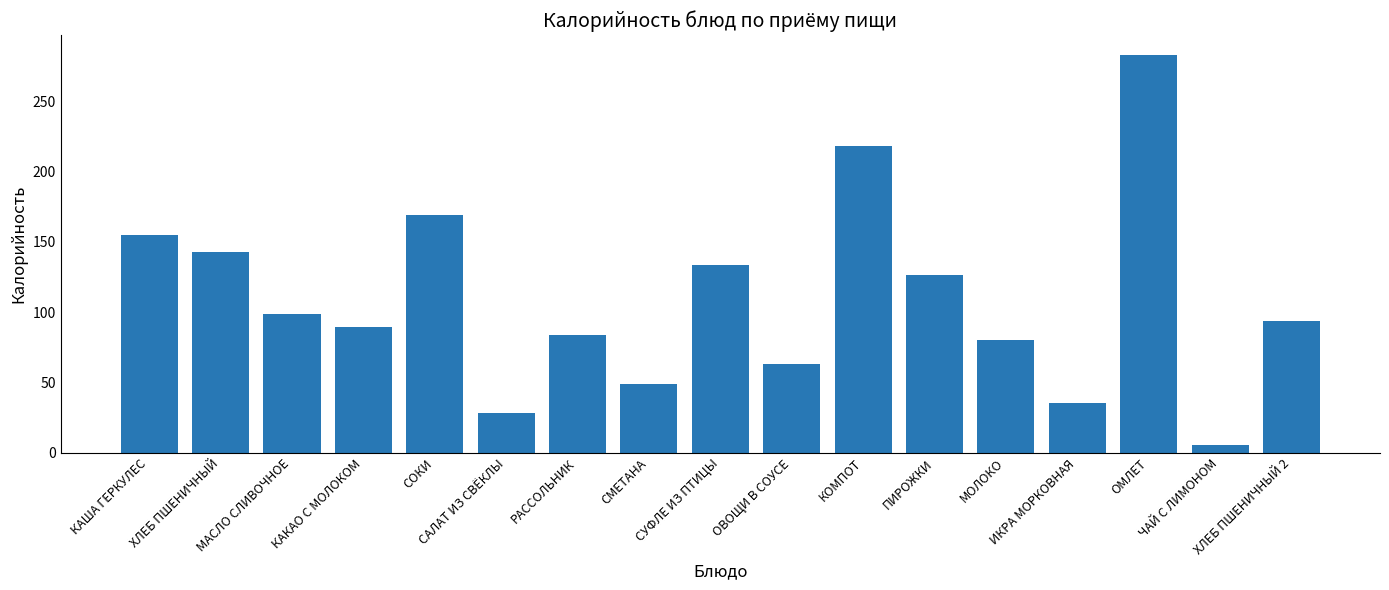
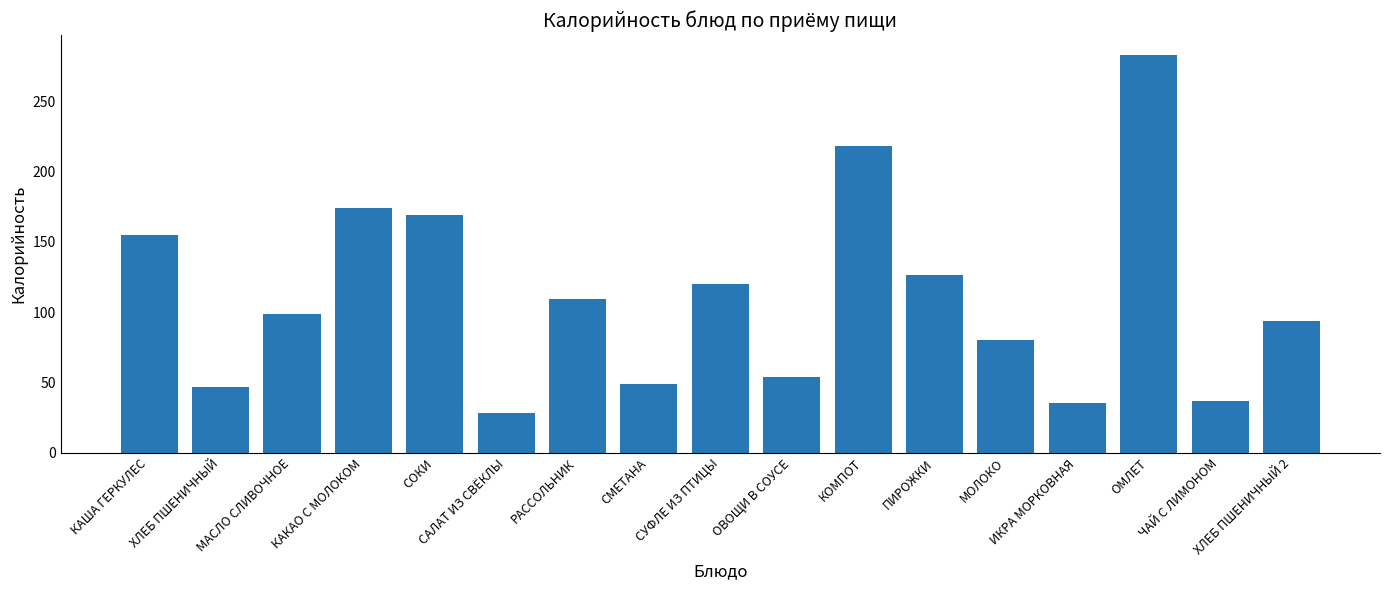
ХЛЕБ ПШЕНИЧНЫЙ: 143 -> 47
КАКАО С МОЛОКОМ: 90 -> 174
РАССОЛЬНИК: 84 -> 109
СУФЛЕ ИЗ ПТИЦЫ: 134 -> 120
ОВОЩИ В СОУСЕ: 63 -> 54
ЧАЙ С ЛИМОНОМ: 6 -> 37
